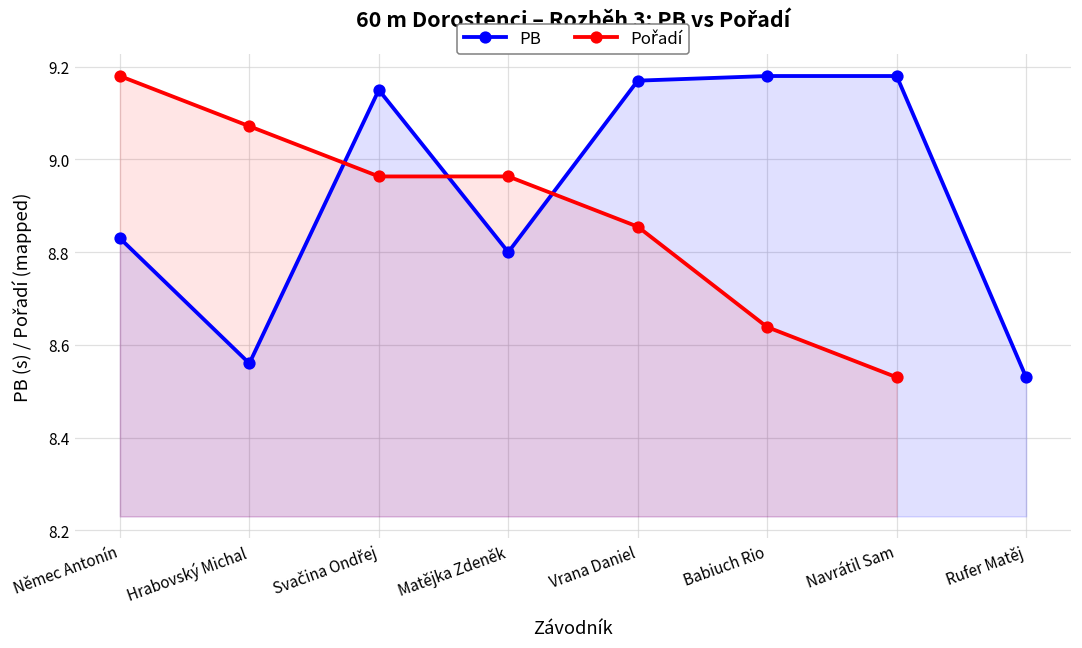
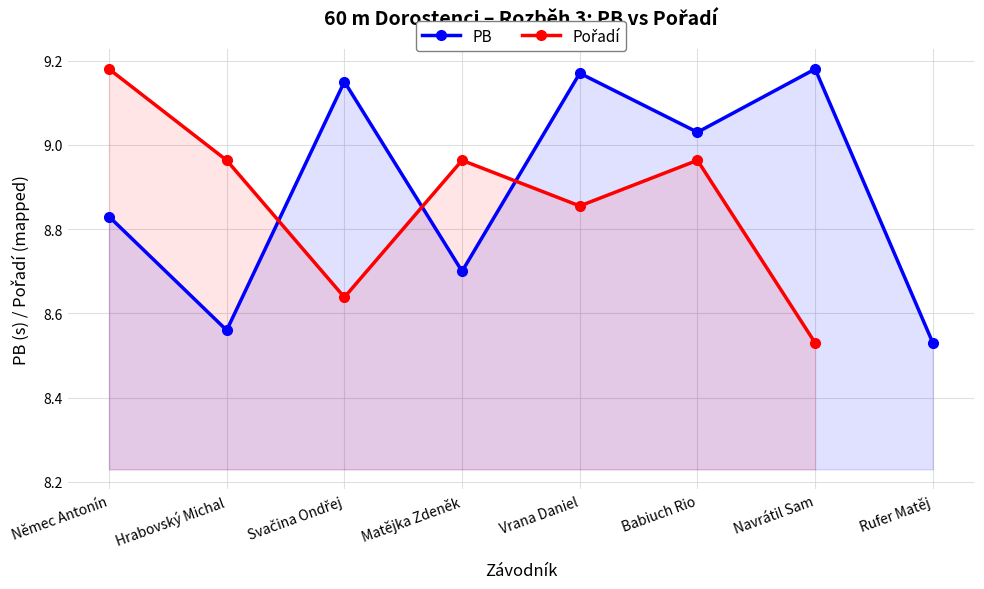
Pořadí, Hrabovský Michal: 9.07 -> 8.96
Pořadí, Svačina Ondřej: 8.96 -> 8.64
PB, Matějka Zdeněk: 8.8 -> 8.7
PB, Babiuch Rio: 9.18 -> 9.03
Pořadí, Babiuch Rio: 8.64 -> 8.96
